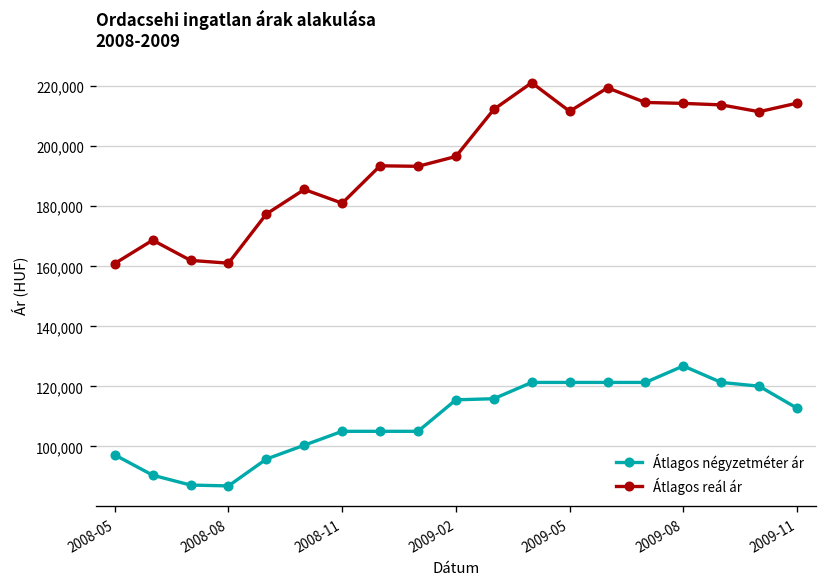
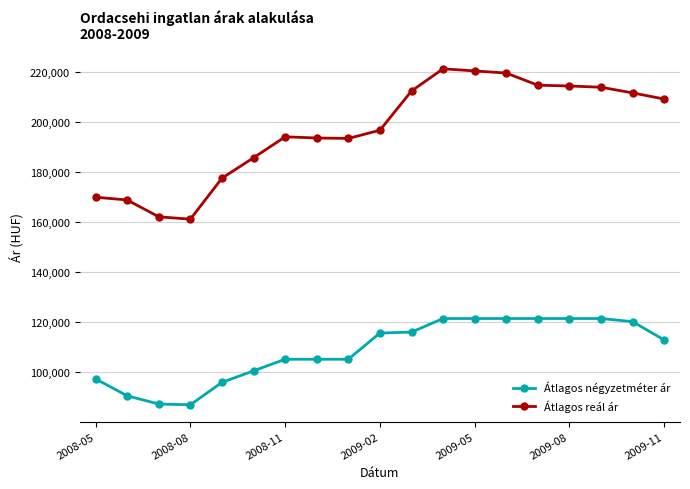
Átlagos reál ár, 2008-05: 161,000 -> 170,000
Átlagos reál ár, 2008-11: 181,000 -> 194,000
Átlagos reál ár, 2009-05: 212,000 -> 220,000
Átlagos négyzetméter ár, 2009-08: 127,000 -> 121,000
Átlagos reál ár, 2009-11: 214,000 -> 209,000
